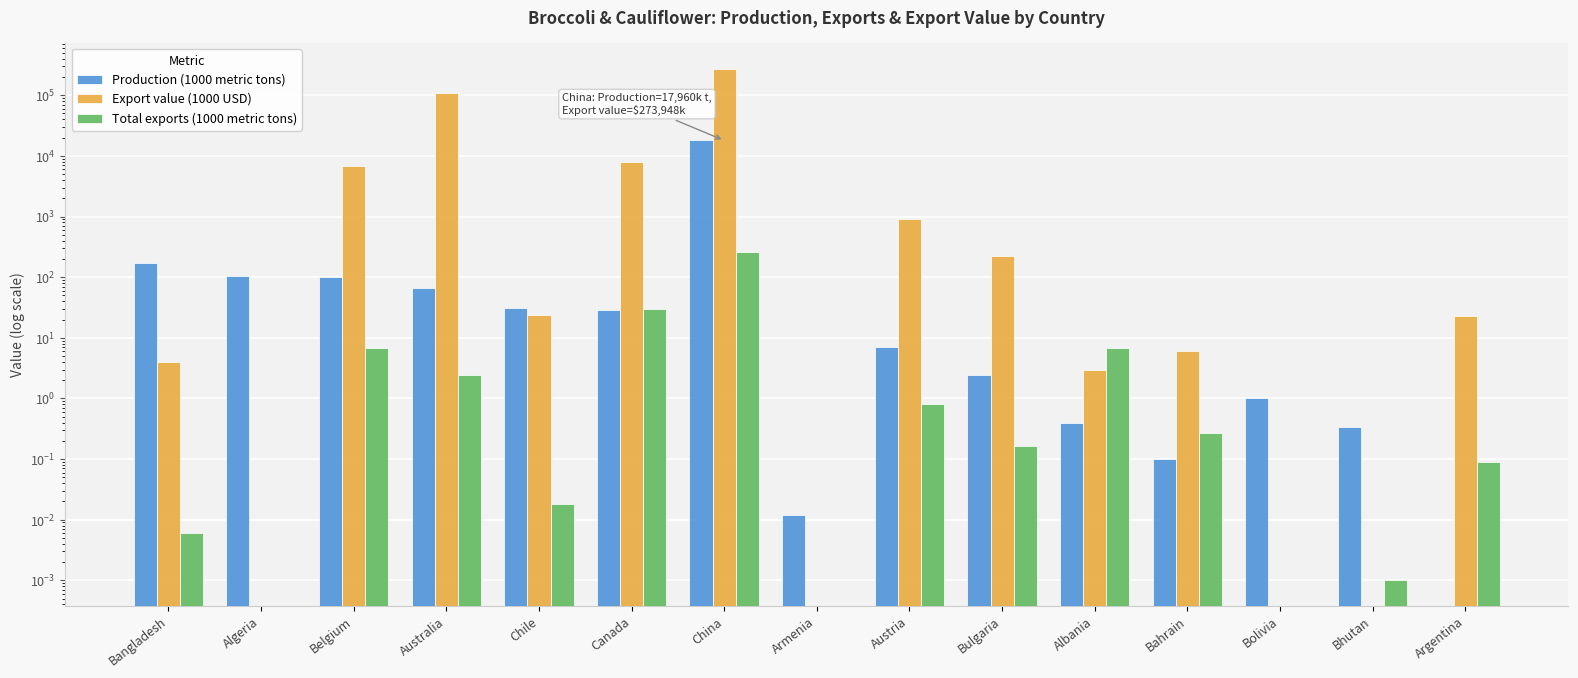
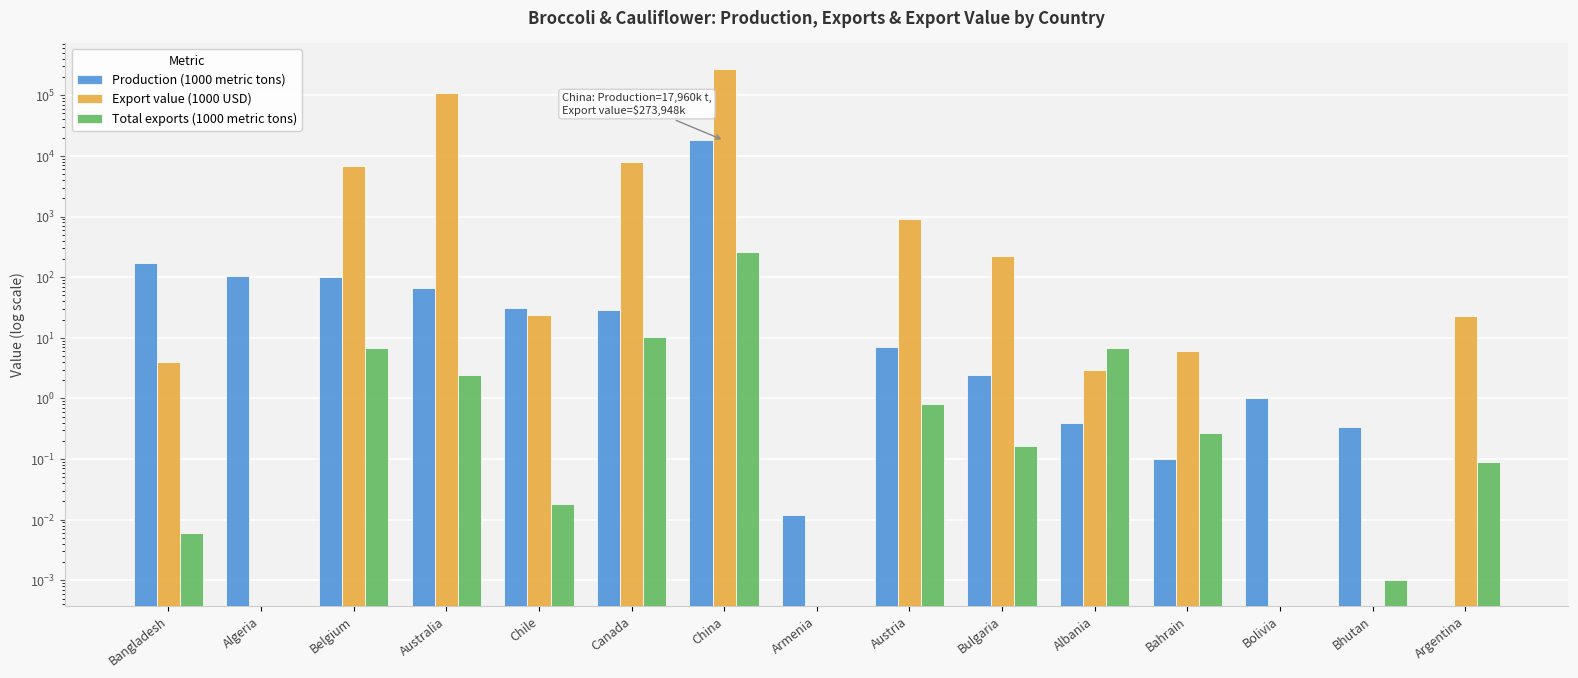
Total exports (1000 metric tons), Canada: 30 -> 10
